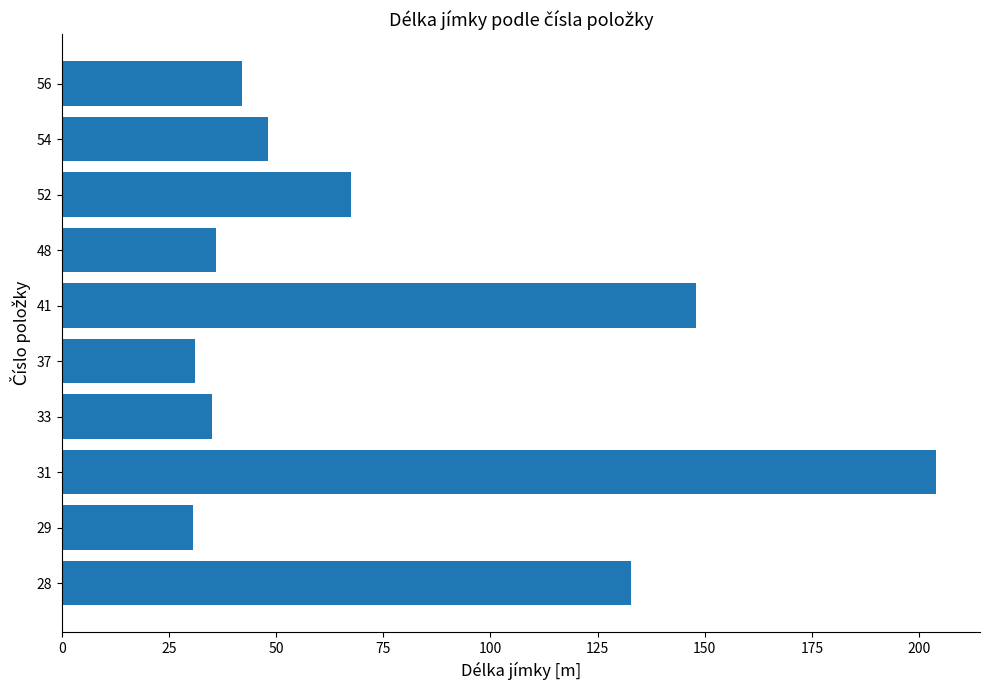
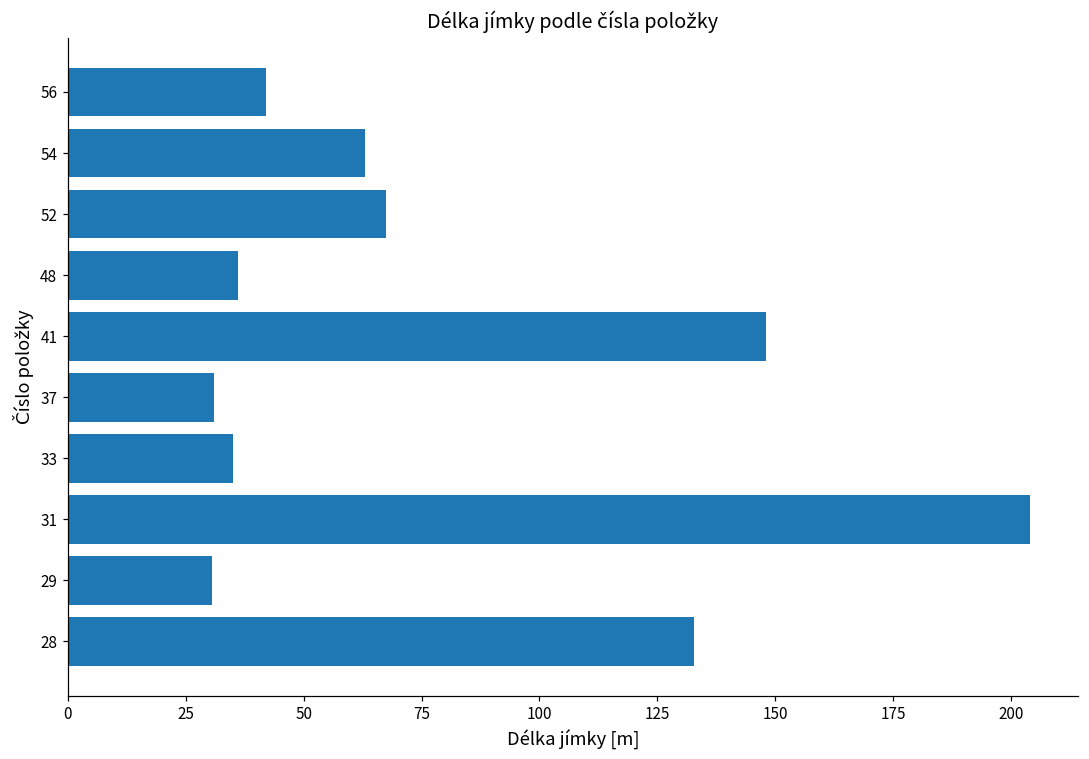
54: 48 -> 63
